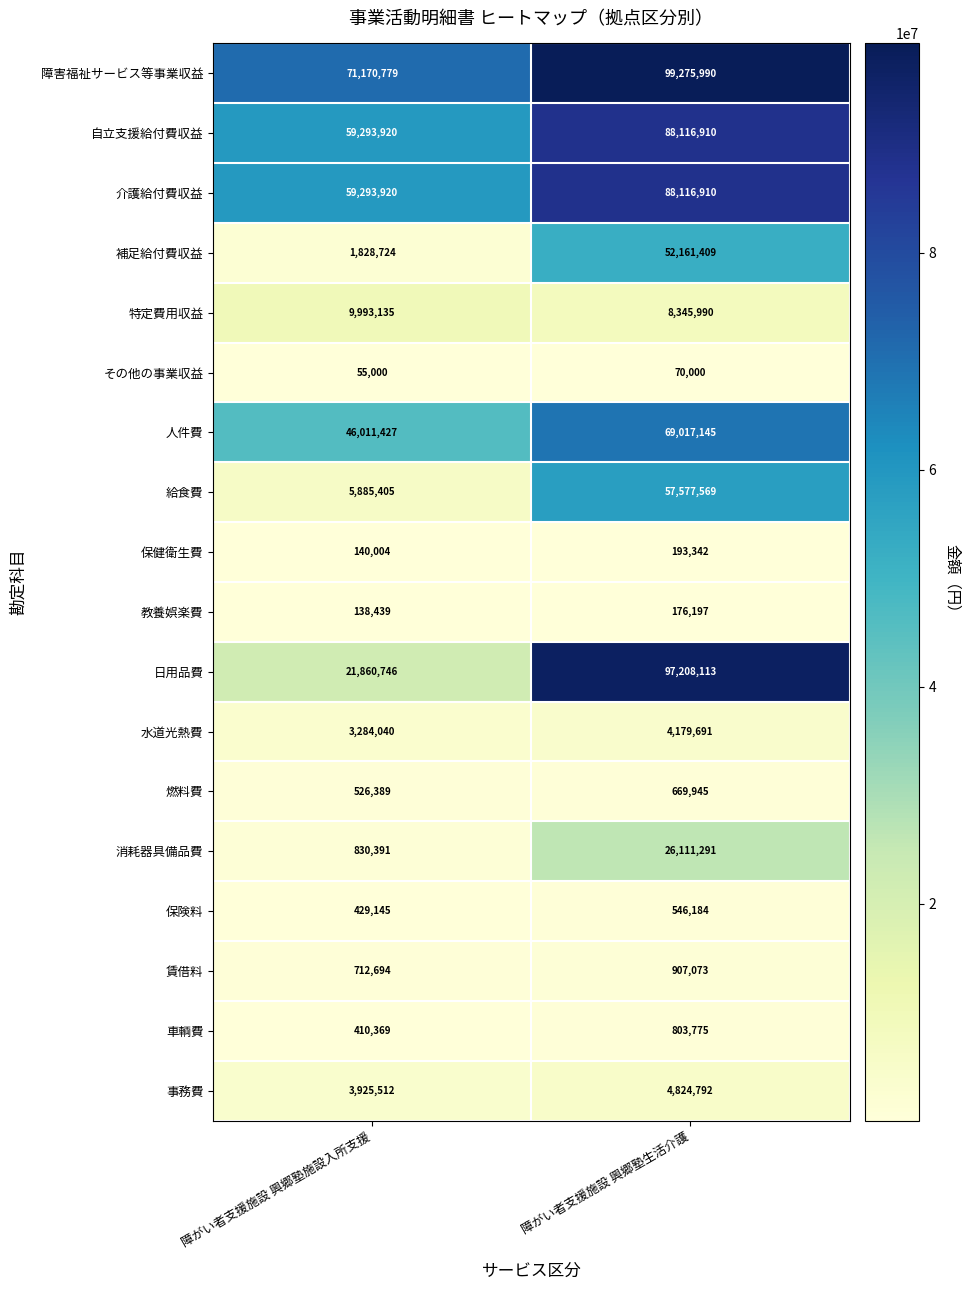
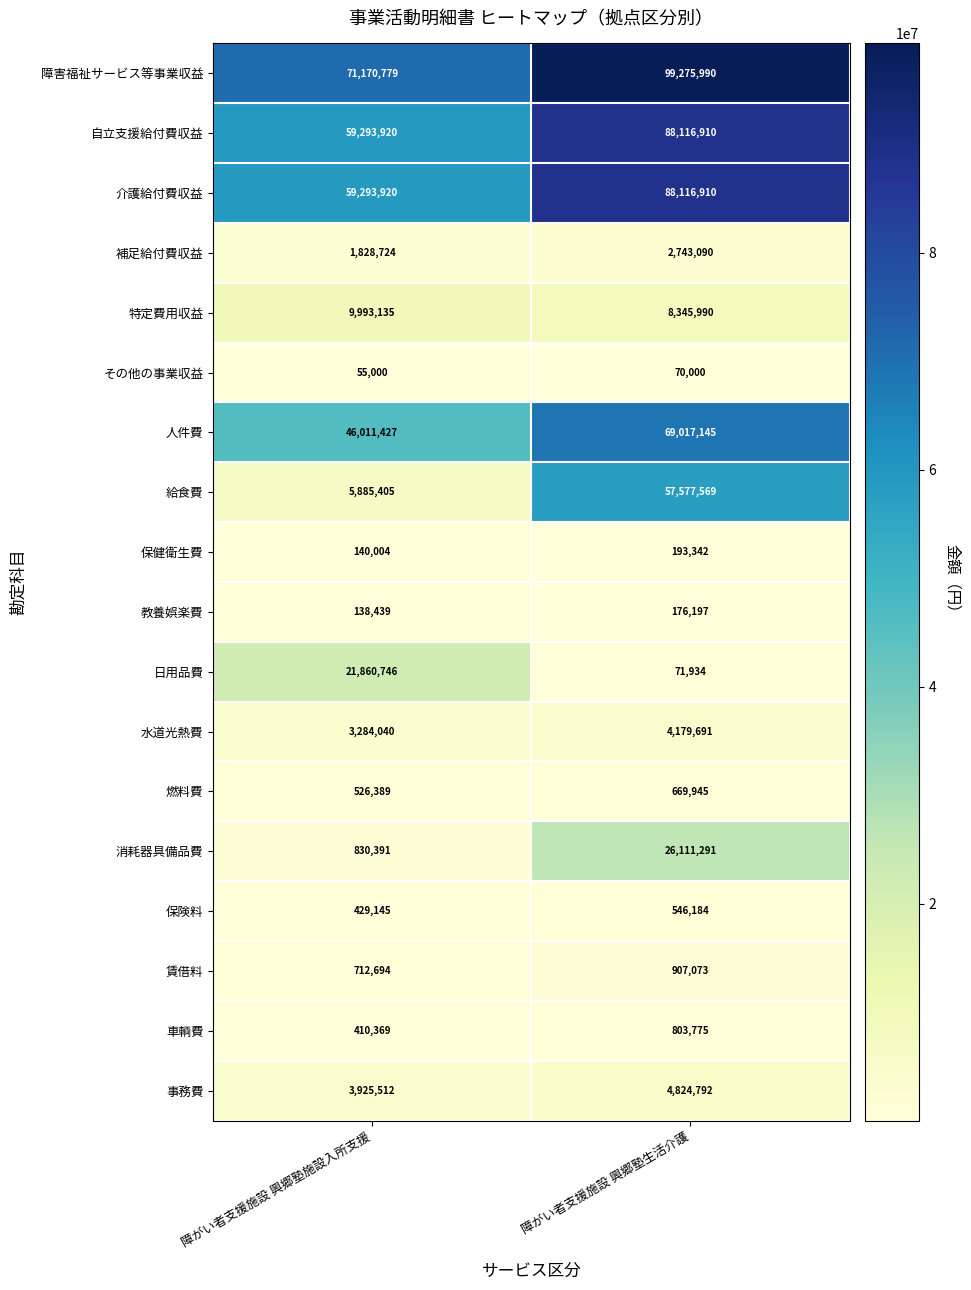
補足給付費収益, 障がい者支援施設 興郷塾生活介護: 52,161,409 -> 2,743,090
日用品費, 障がい者支援施設 興郷塾生活介護: 97,208,113 -> 71,934
